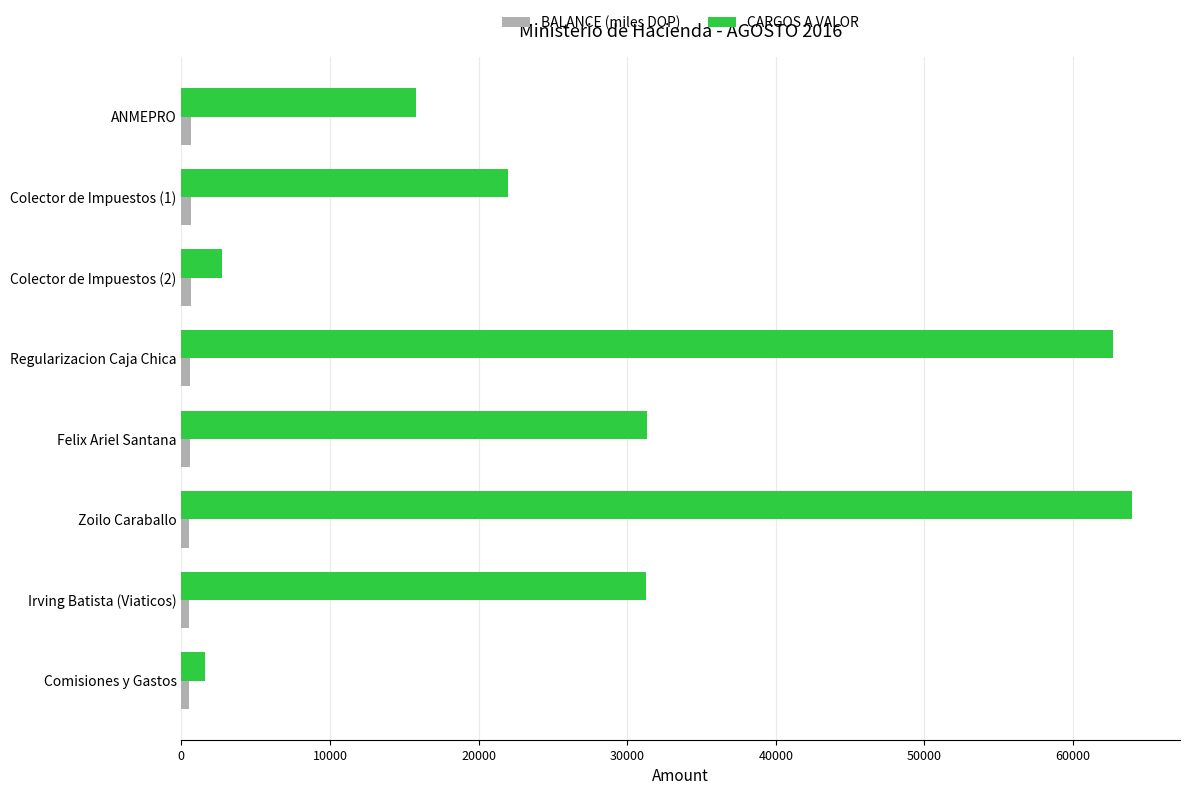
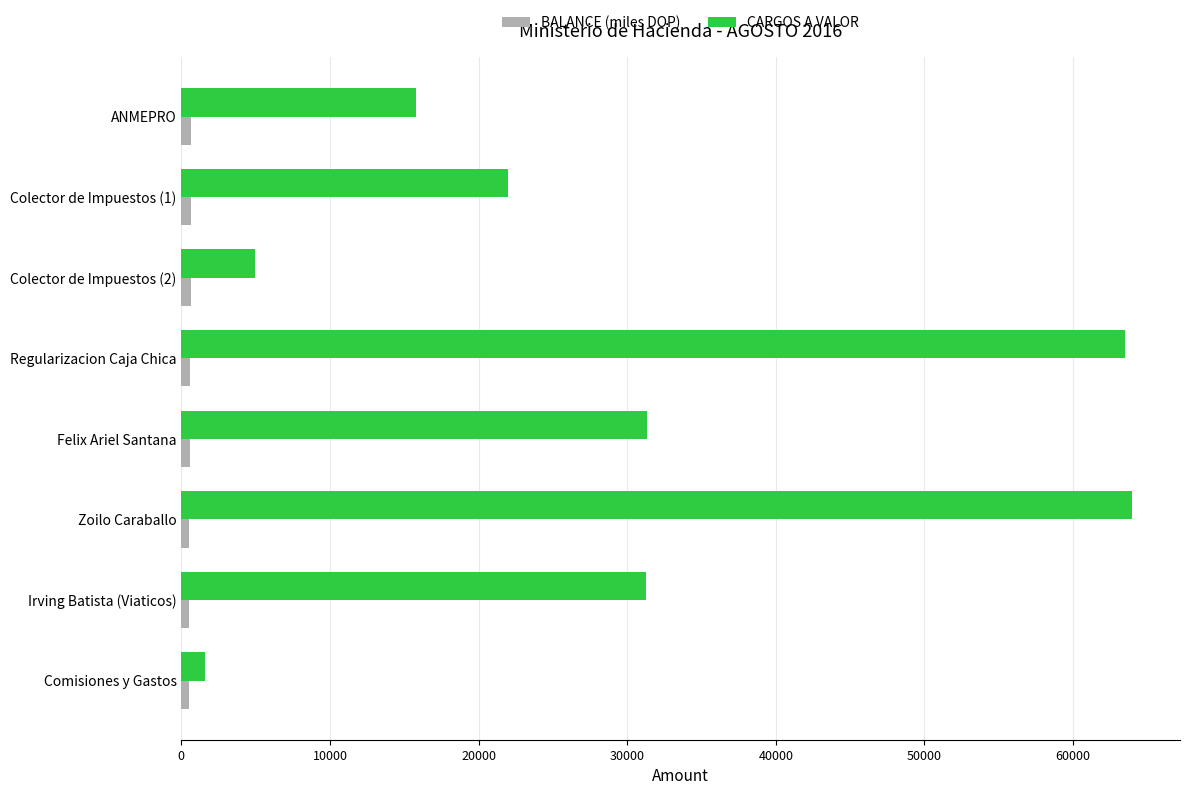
CARGOS A VALOR, Colector de Impuestos (2): 2700 -> 4900
CARGOS A VALOR, Regularizacion Caja Chica: 62700 -> 63500
